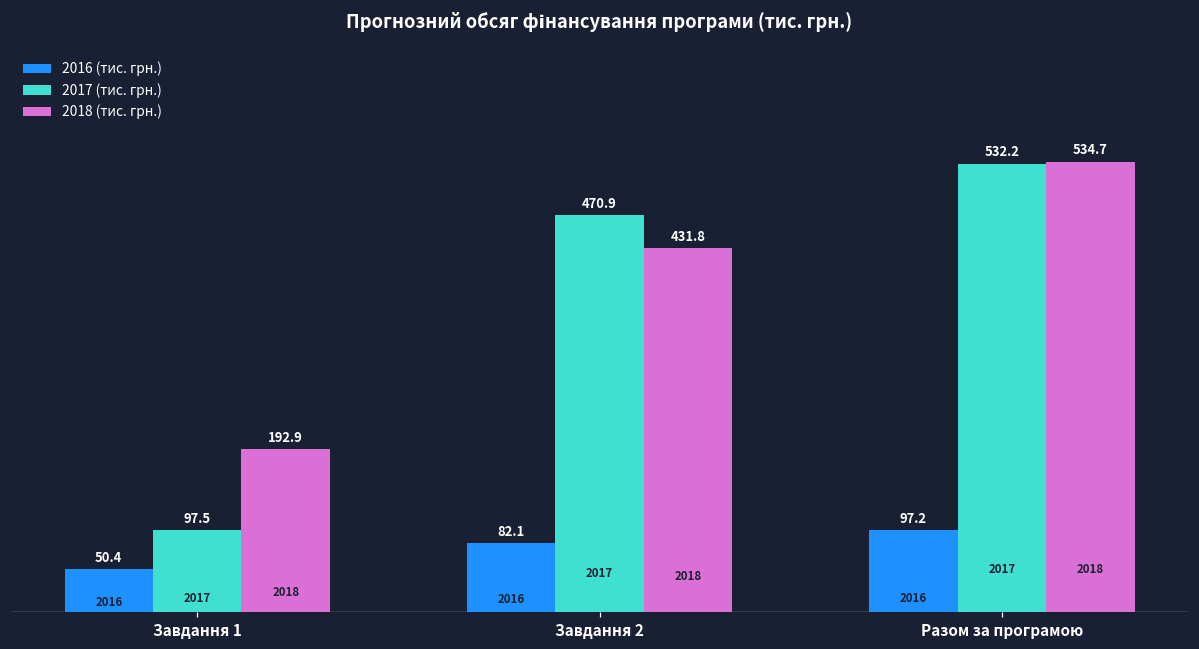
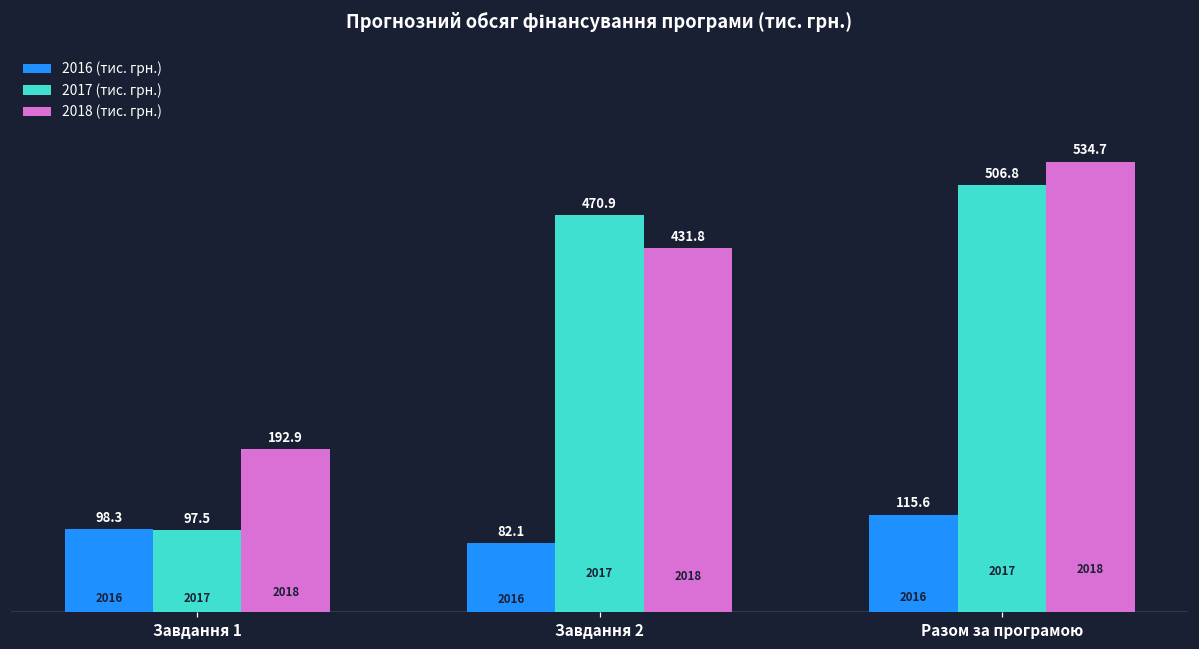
2016 (тис. грн.), Завдання 1: 50.4 -> 98.3
2016 (тис. грн.), Разом за програмою: 97.2 -> 115.6
2017 (тис. грн.), Разом за програмою: 532.2 -> 506.8
